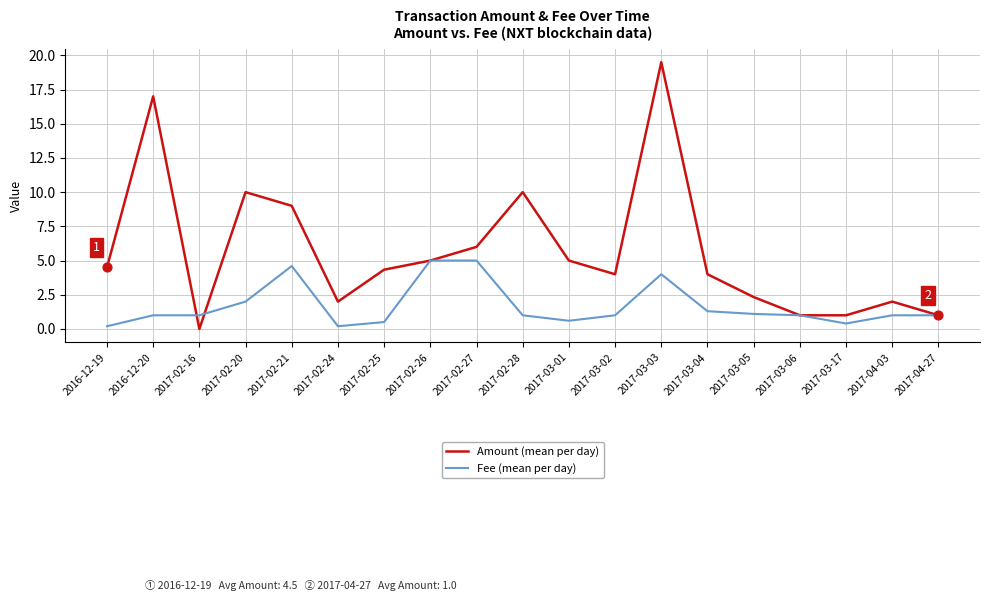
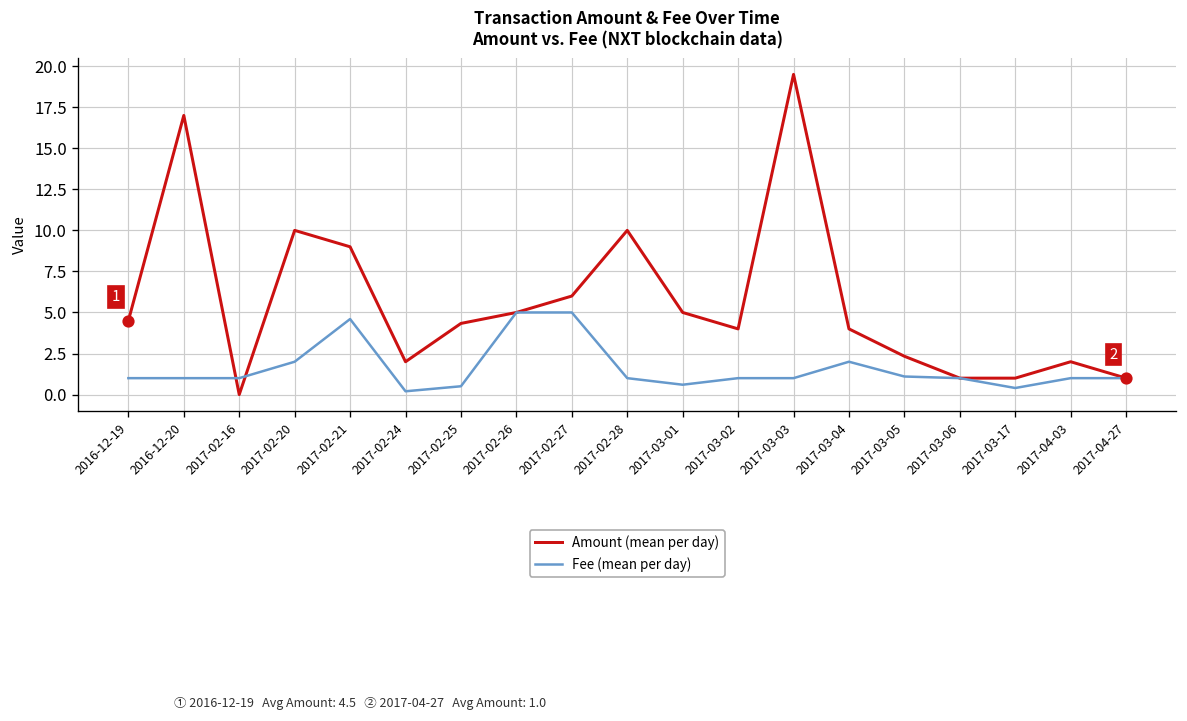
Fee (mean per day), 2016-12-19: 0.2 -> 1.0
Fee (mean per day), 2017-03-03: 4 -> 1
Fee (mean per day), 2017-03-04: 1.3 -> 2.0
